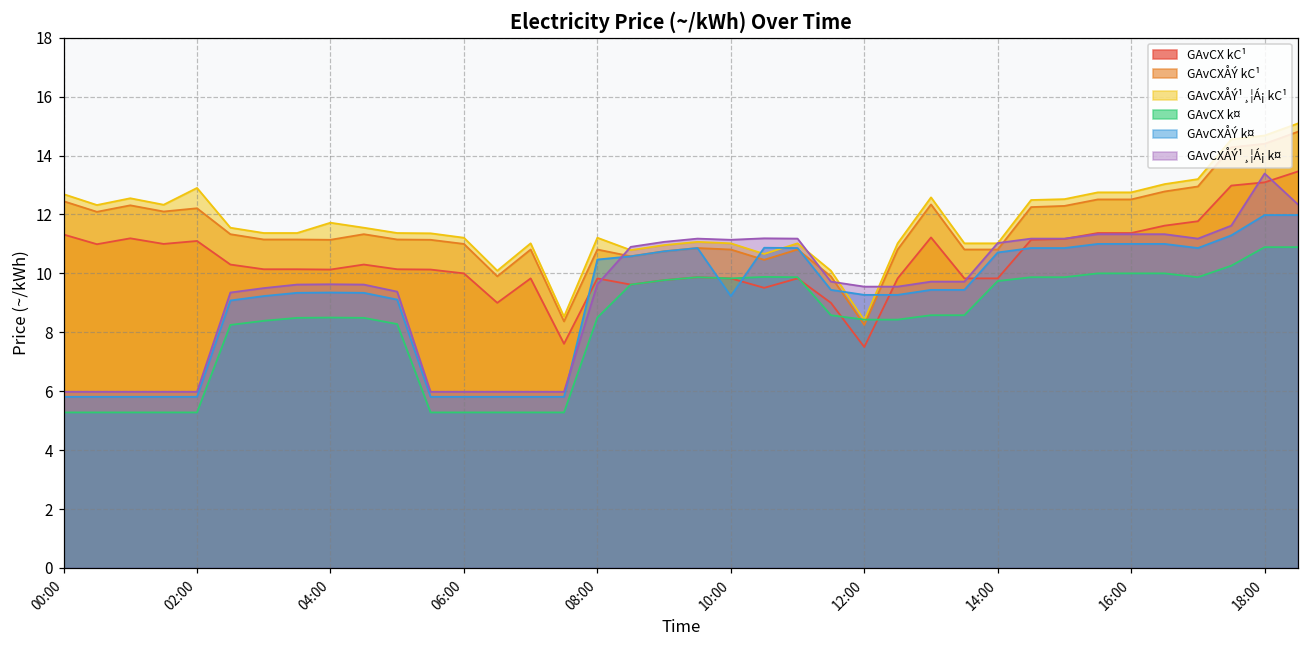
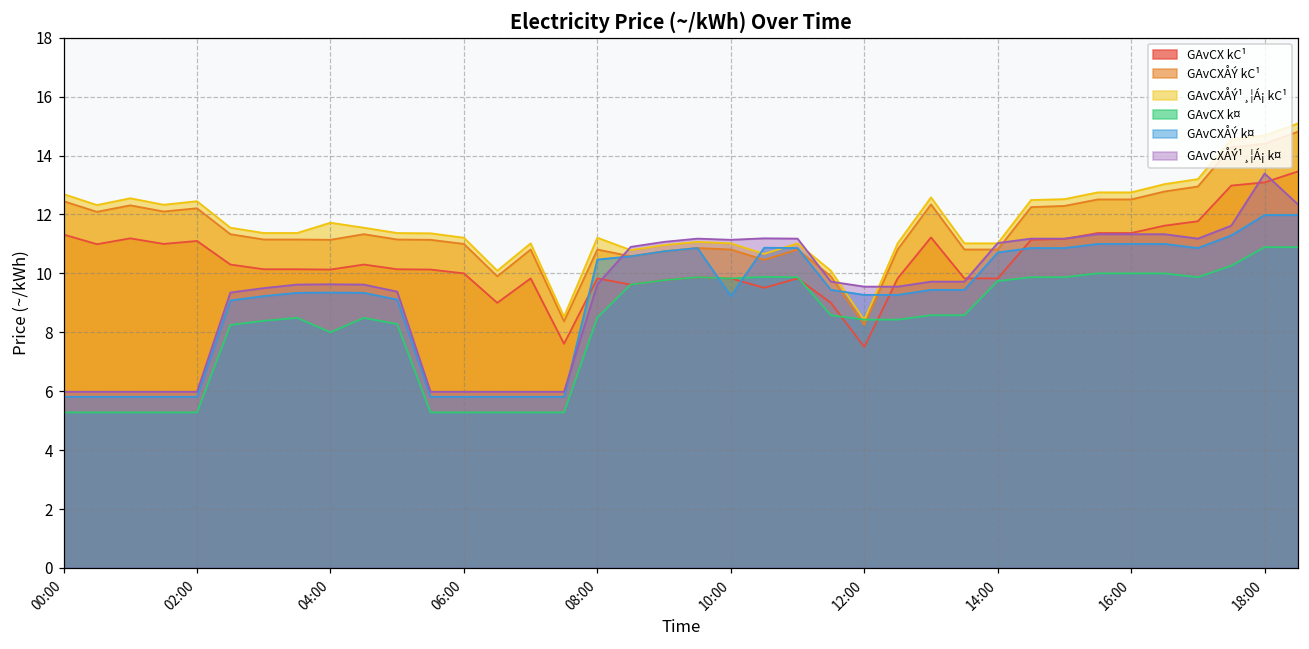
GAvCXÅÝ¹¸¦Á¡ kC¹, 02:00: 12.9 -> 12.5
GAvCX k¤, 04:00: 8.5 -> 8.0
